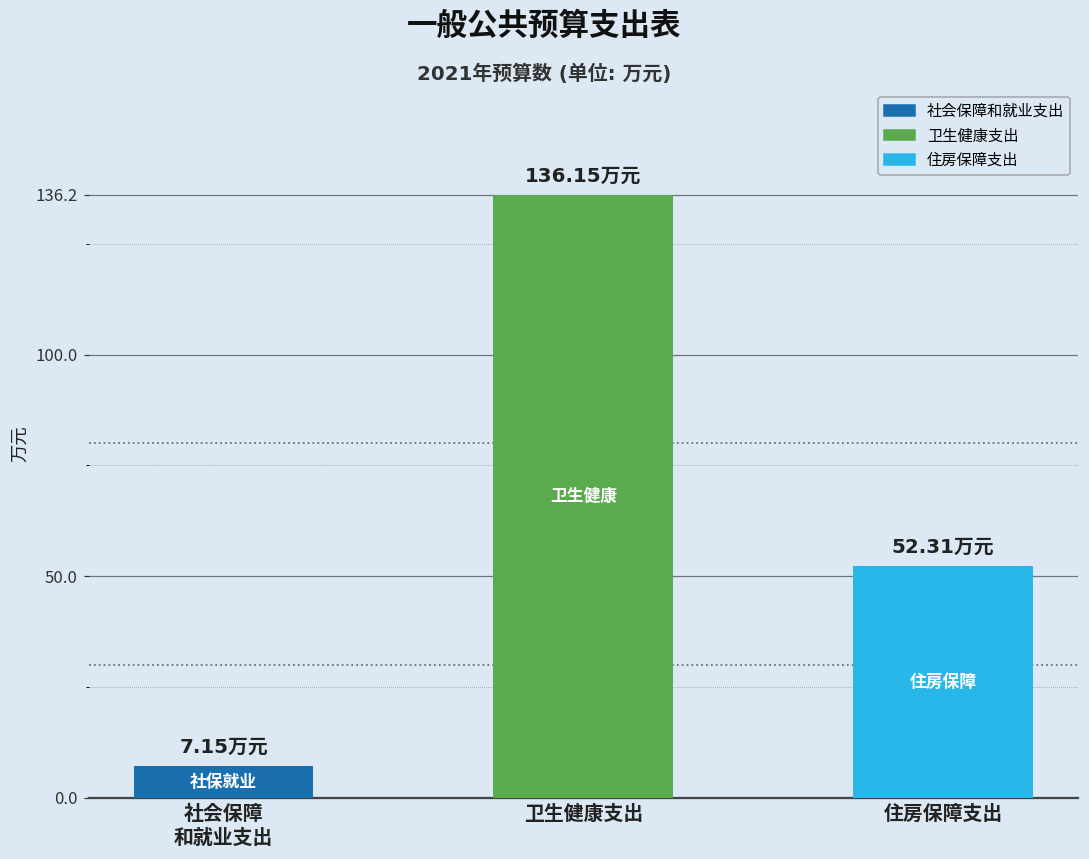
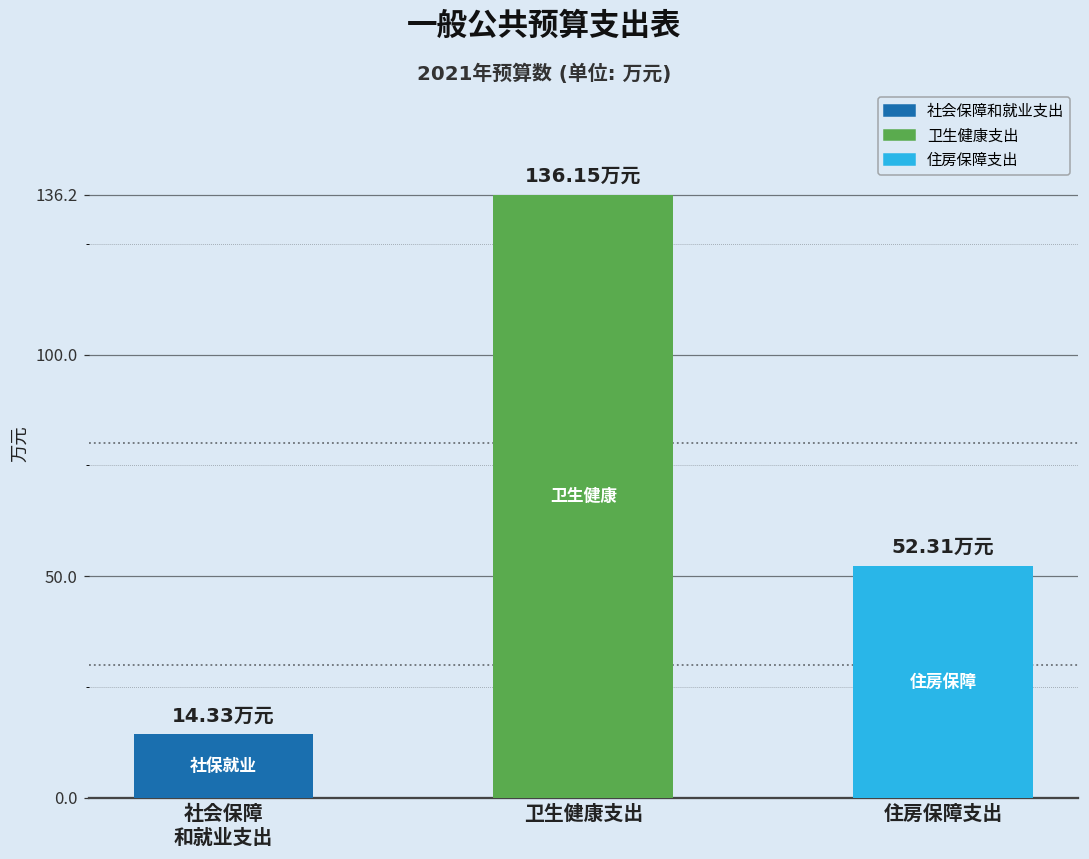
社会保障 和就业支出: 7.15 -> 14.33
